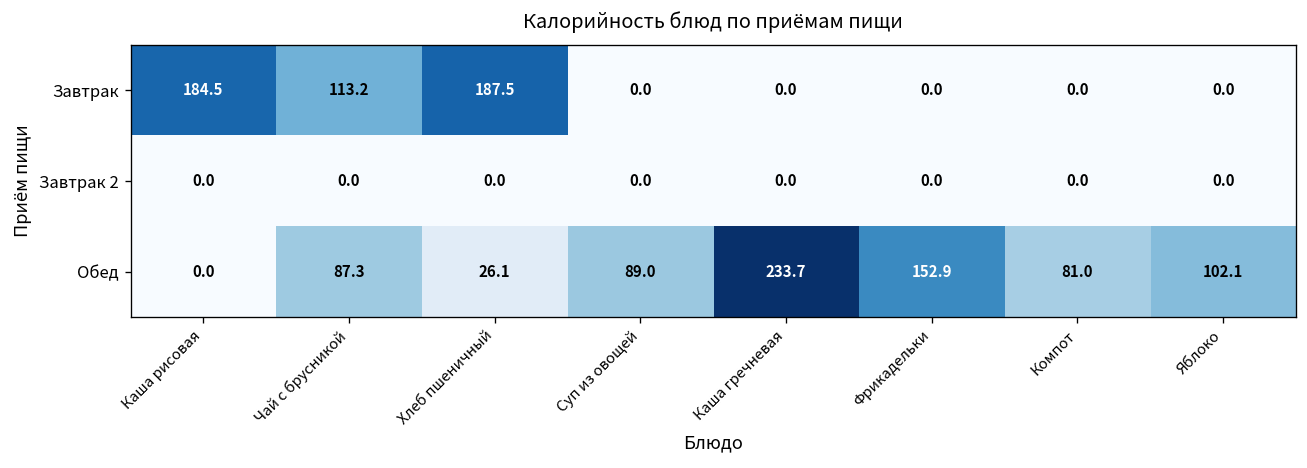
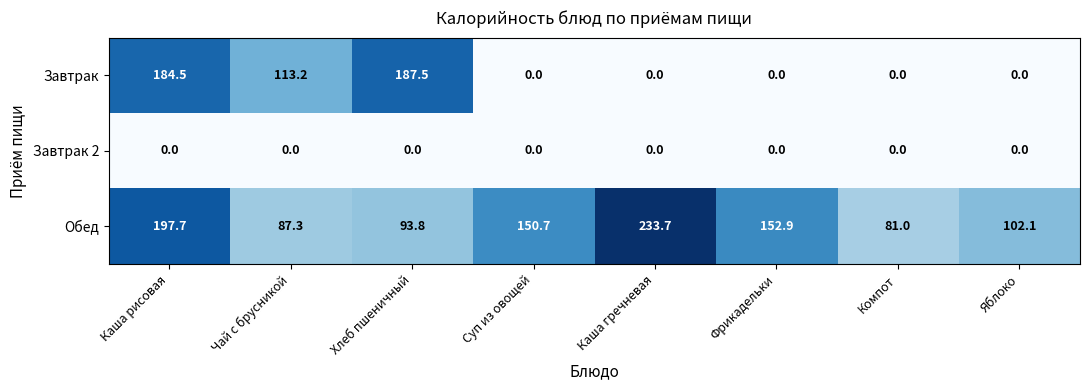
Обед, Каша рисовая: 0.0 -> 197.7
Обед, Хлеб пшеничный: 26.1 -> 93.8
Обед, Суп из овощей: 89.0 -> 150.7
